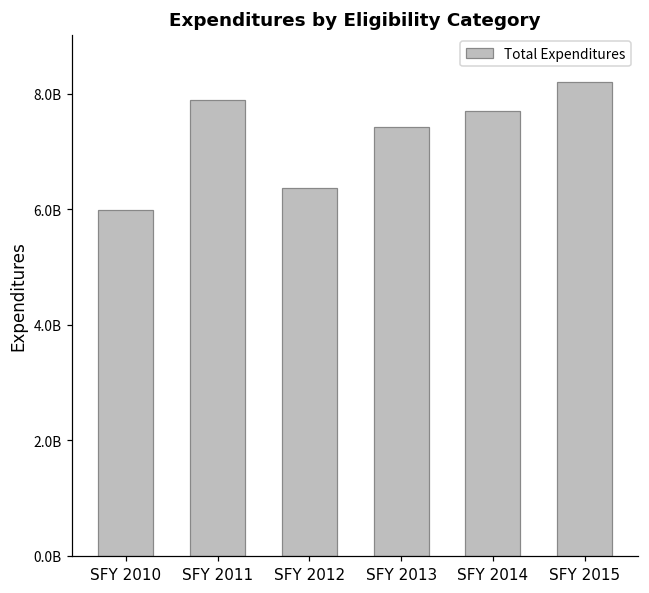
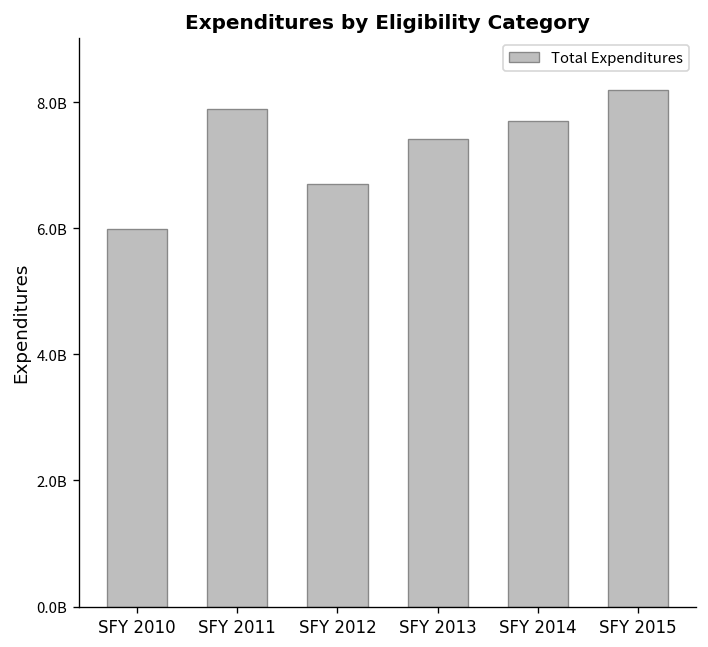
SFY 2012: 6400000000 -> 6700000000
